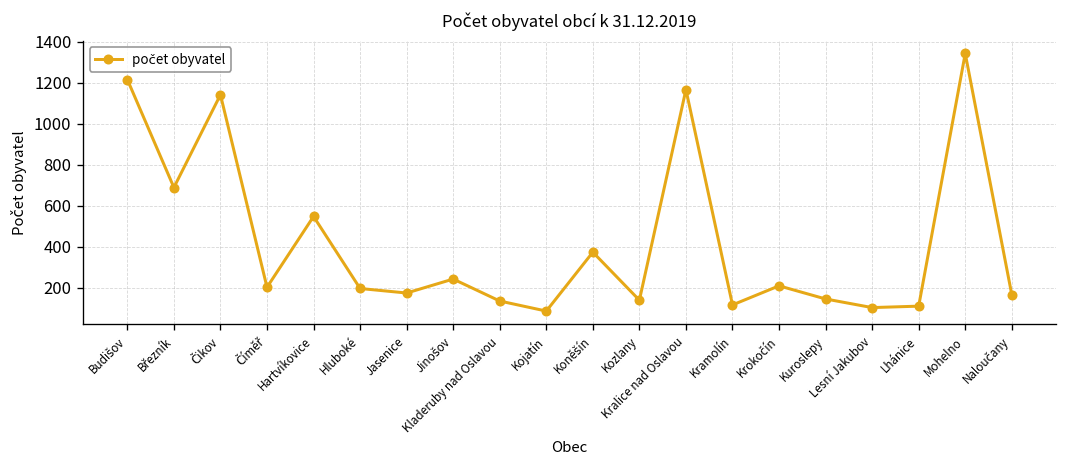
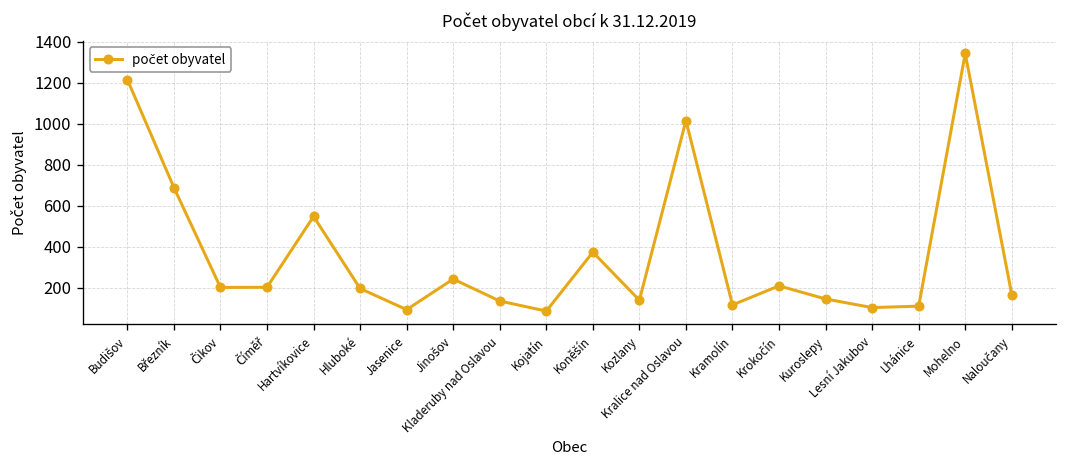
Čikov: 1140 -> 200
Jasenice: 180 -> 90
Kralice nad Oslavou: 1170 -> 1020
